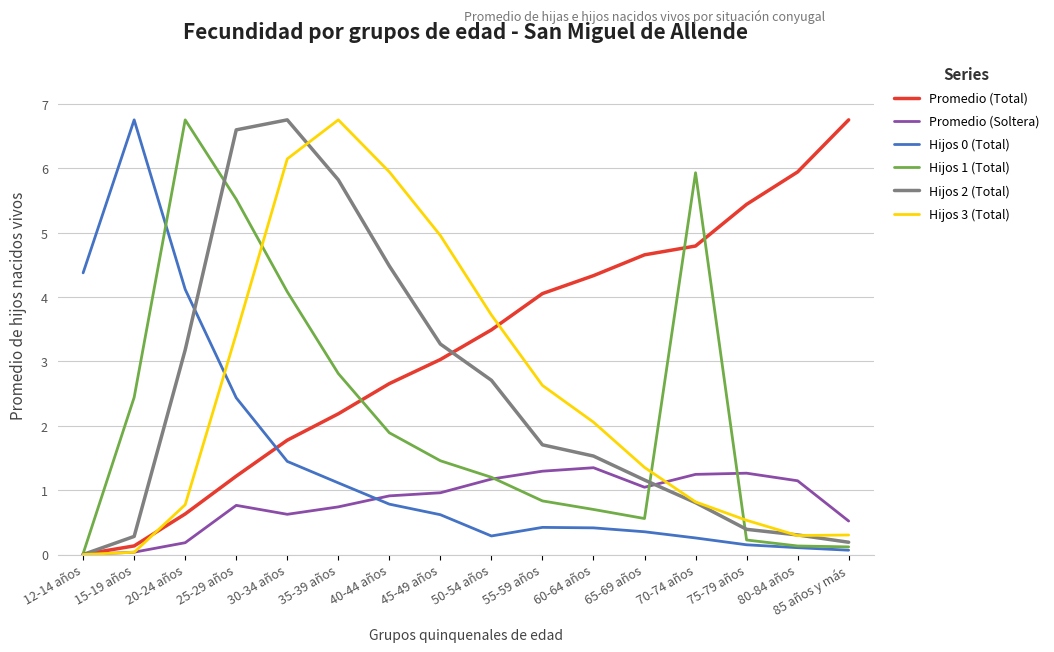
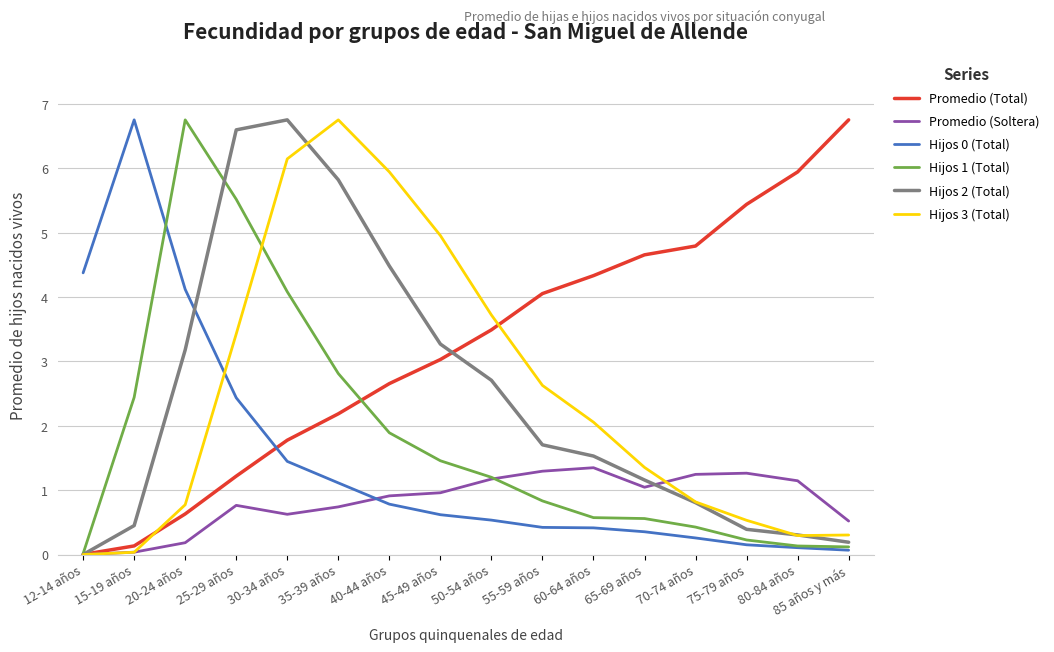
Hijos 2 (Total), 15-19 años: 0.3 -> 0.4
Hijos 0 (Total), 50-54 años: 0.3 -> 0.5
Hijos 1 (Total), 60-64 años: 0.7 -> 0.6
Hijos 1 (Total), 70-74 años: 5.9 -> 0.4
